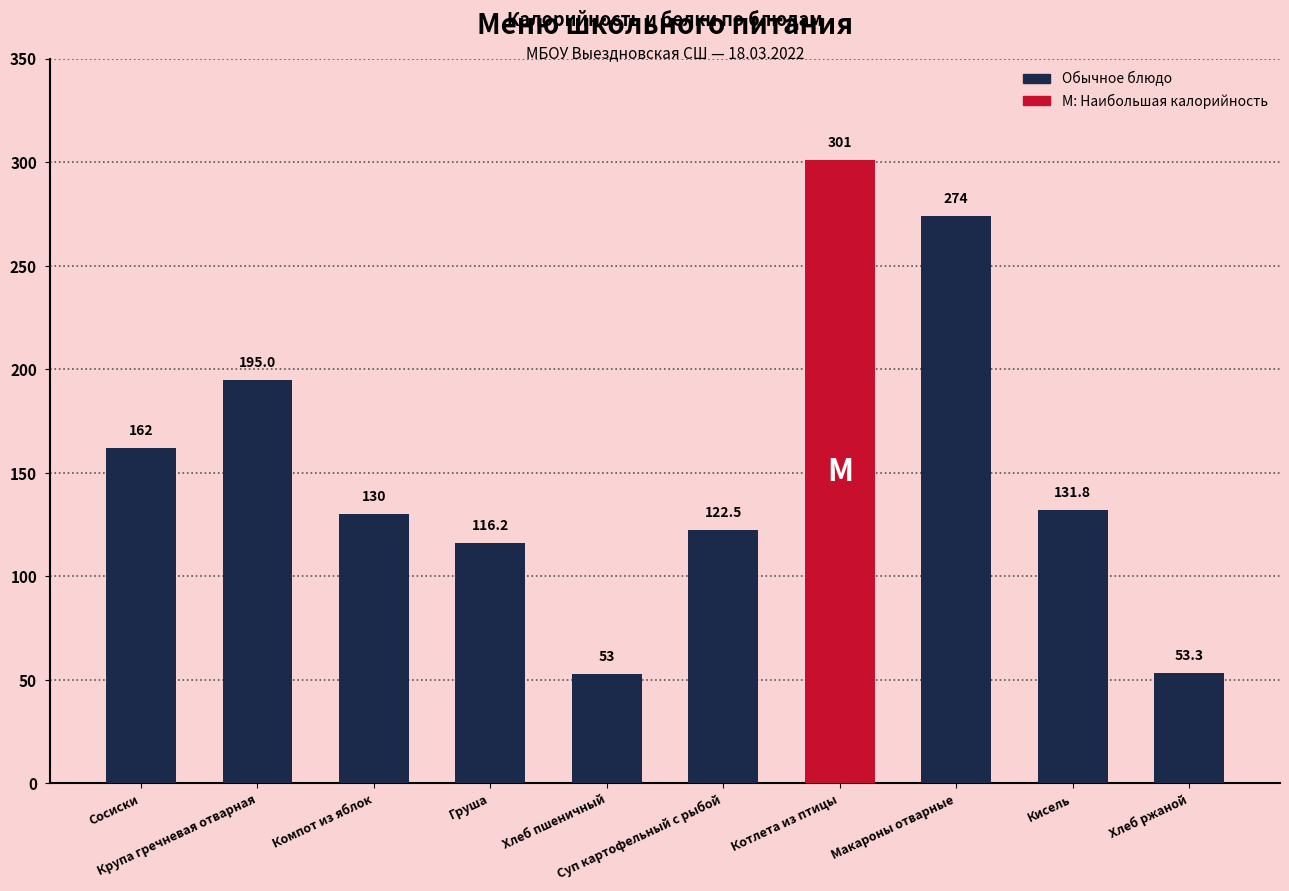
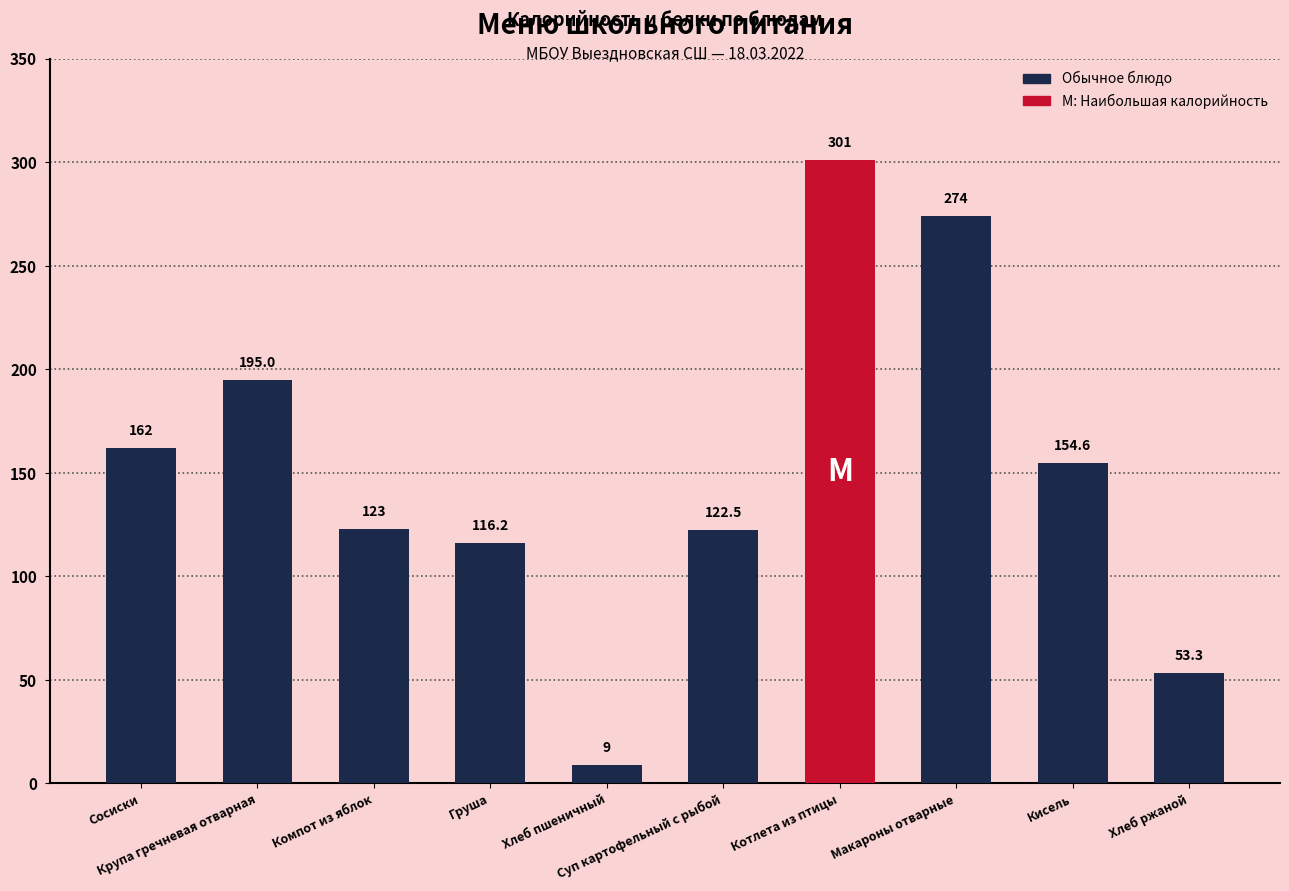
Компот из яблок: 130 -> 123
Хлеб пшеничный: 53 -> 9
Кисель: 131.8 -> 154.6
